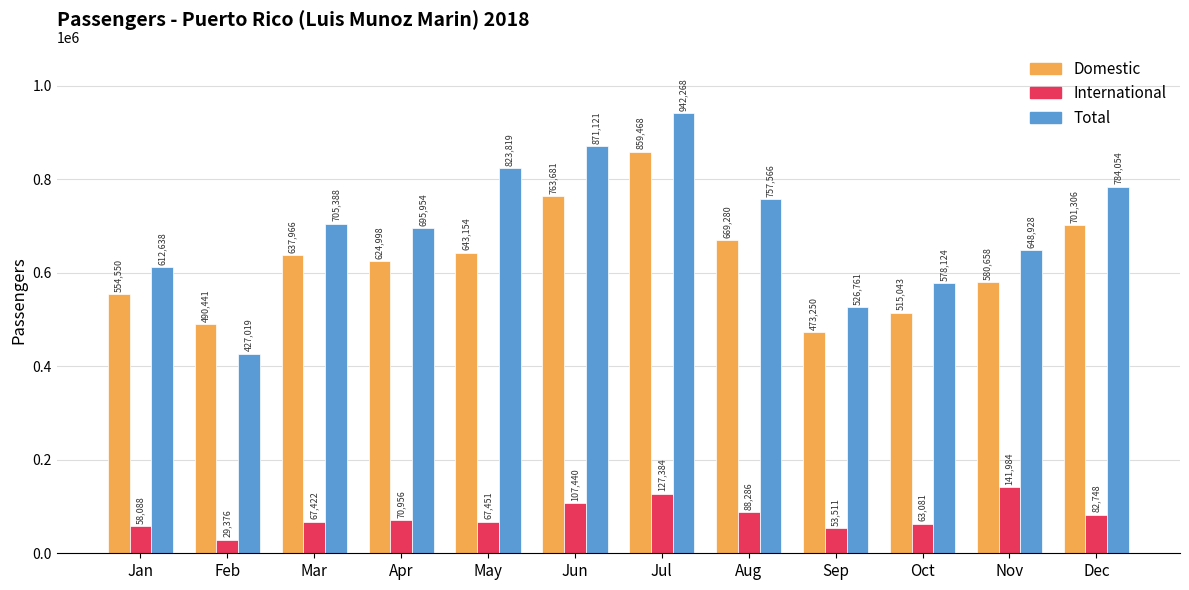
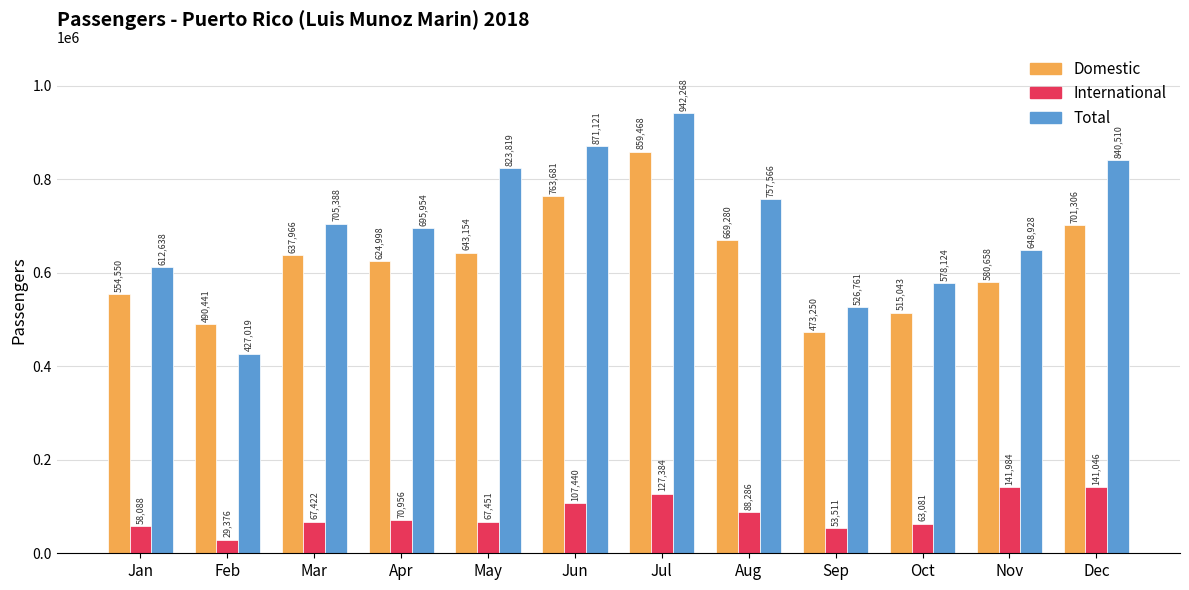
International, Dec: 82,748 -> 141,046
Total, Dec: 784,054 -> 840,510
